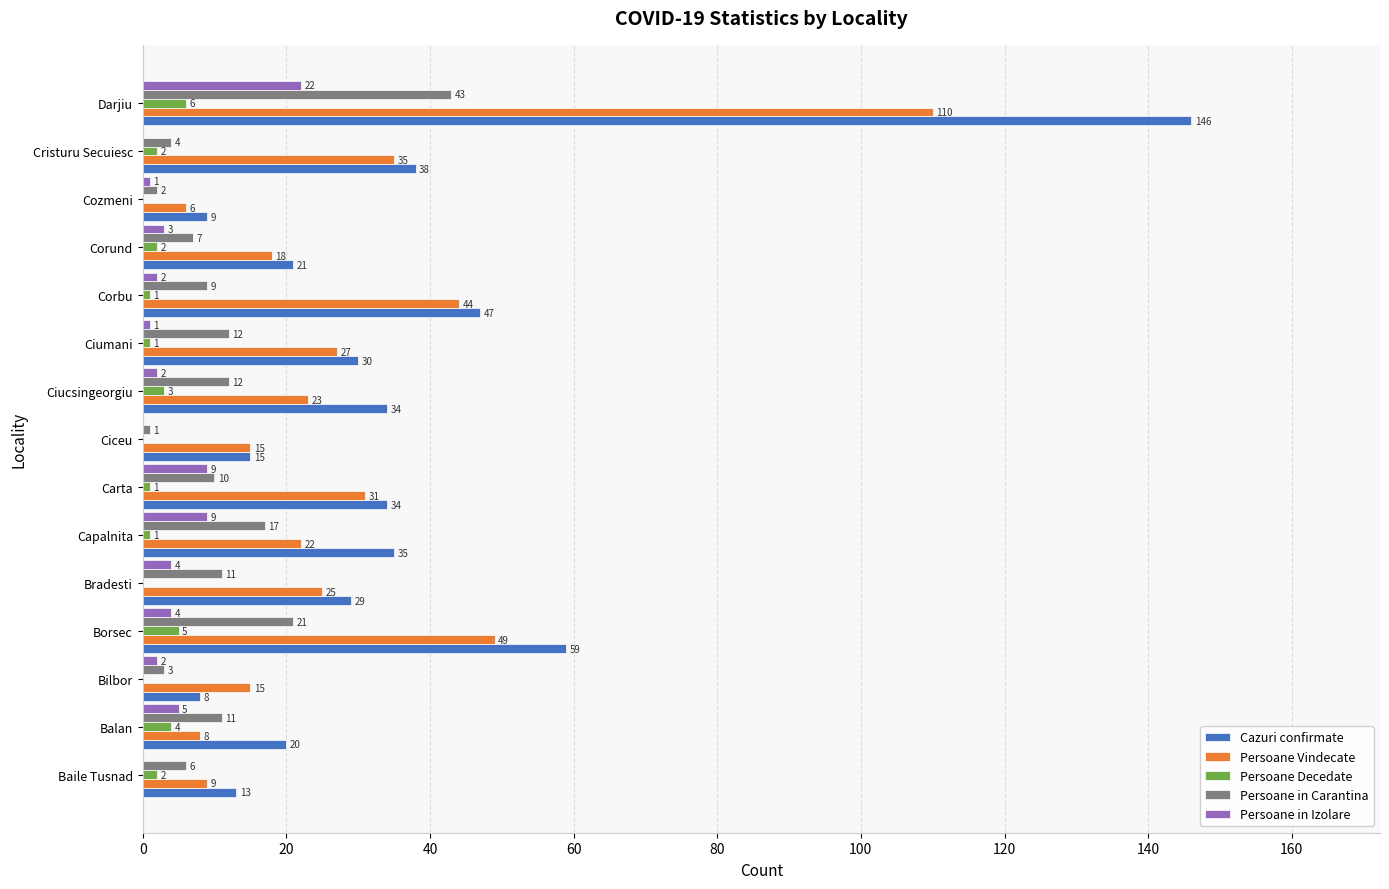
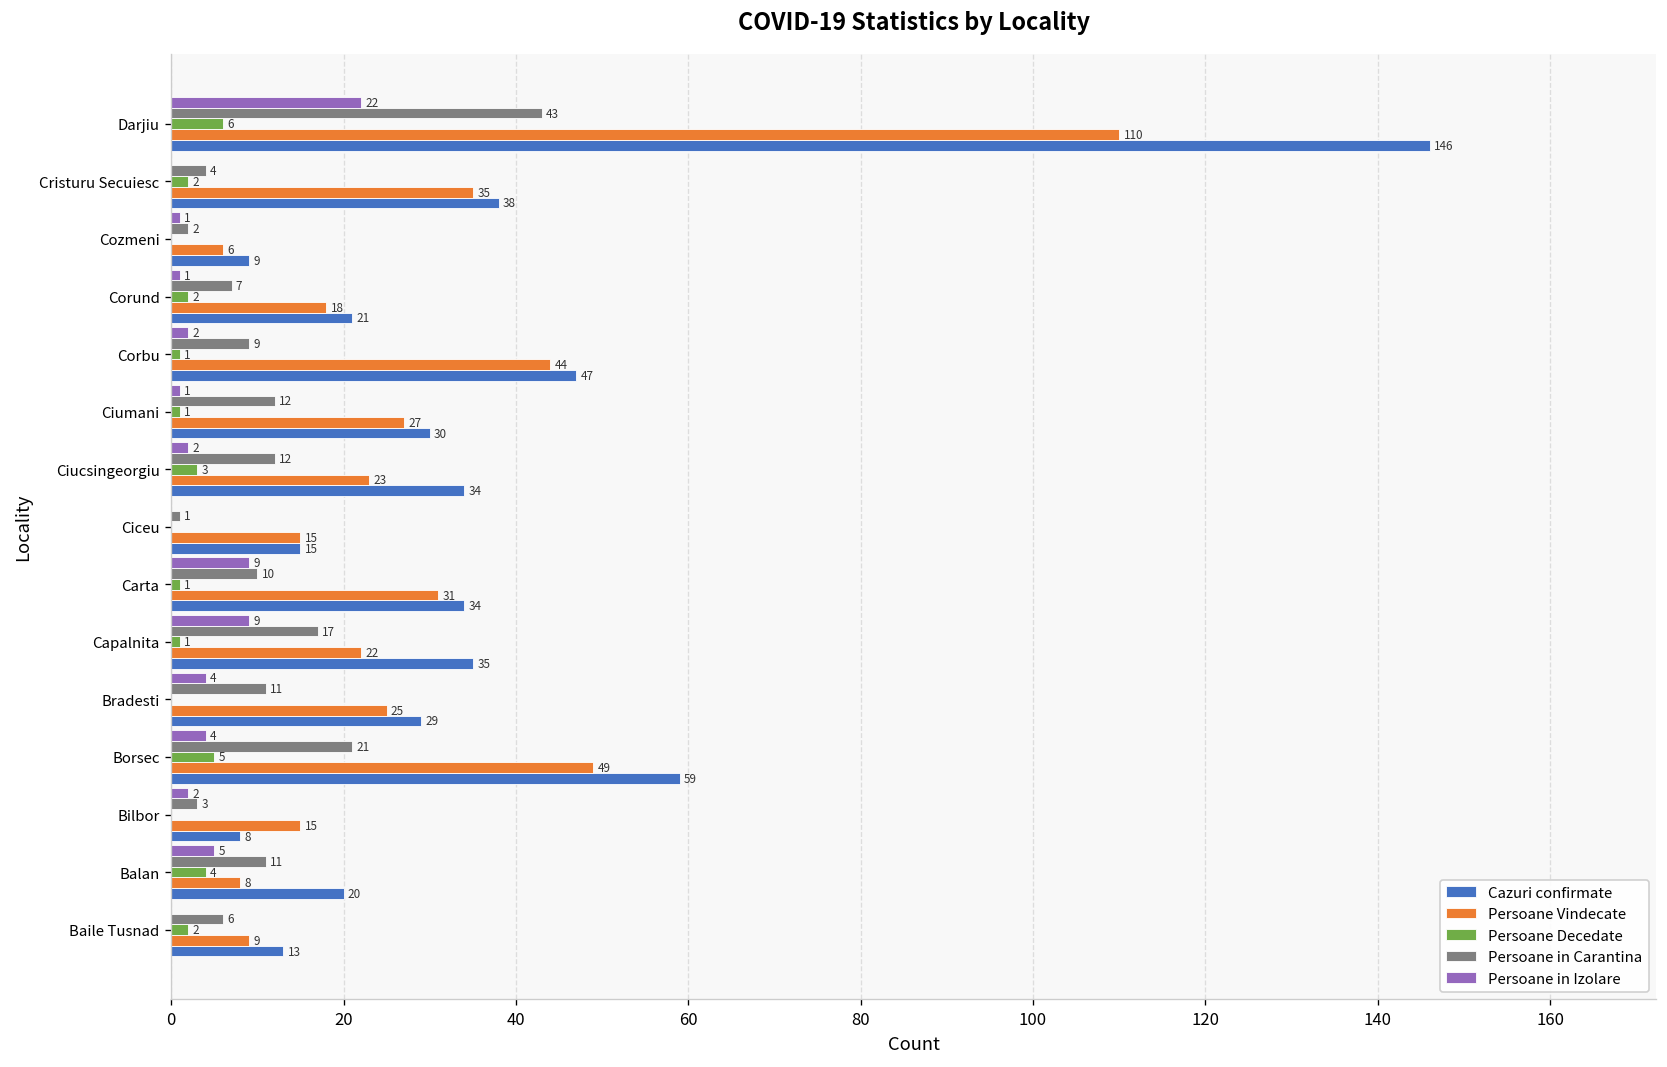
Persoane in Izolare, Corund: 3 -> 1
